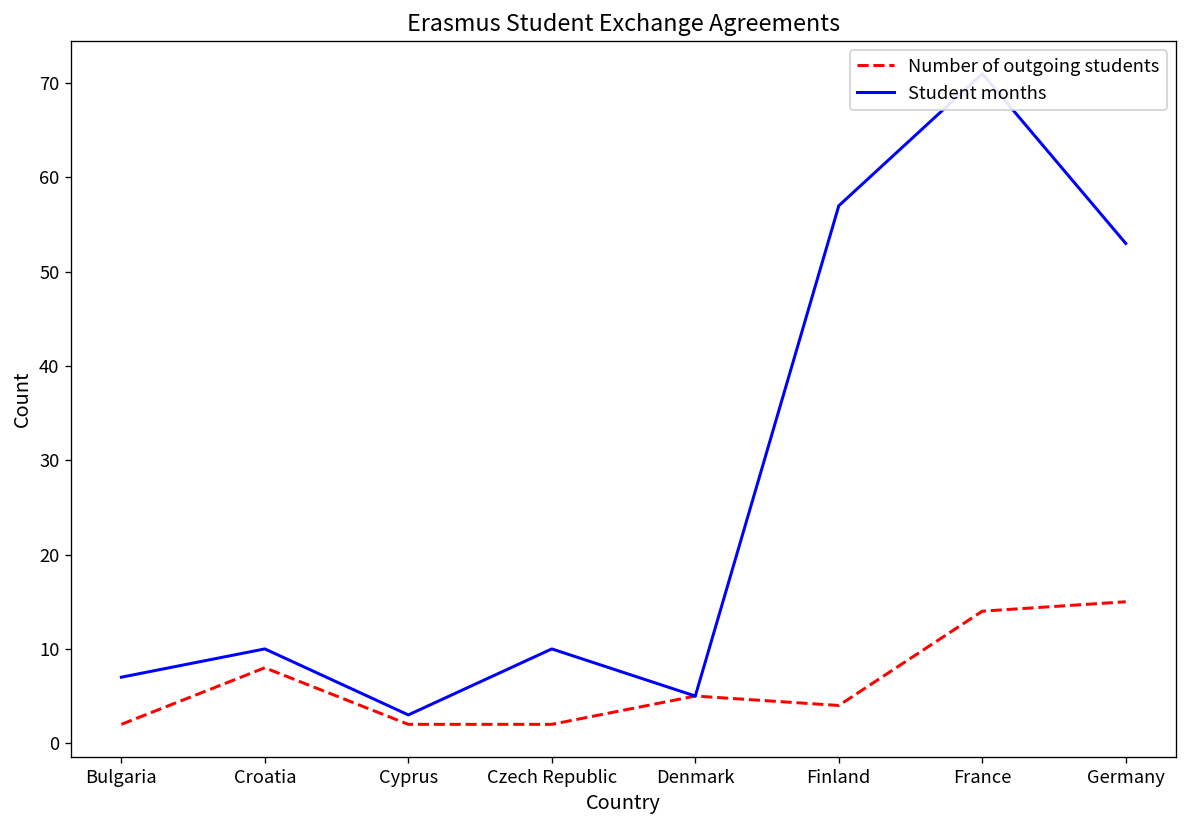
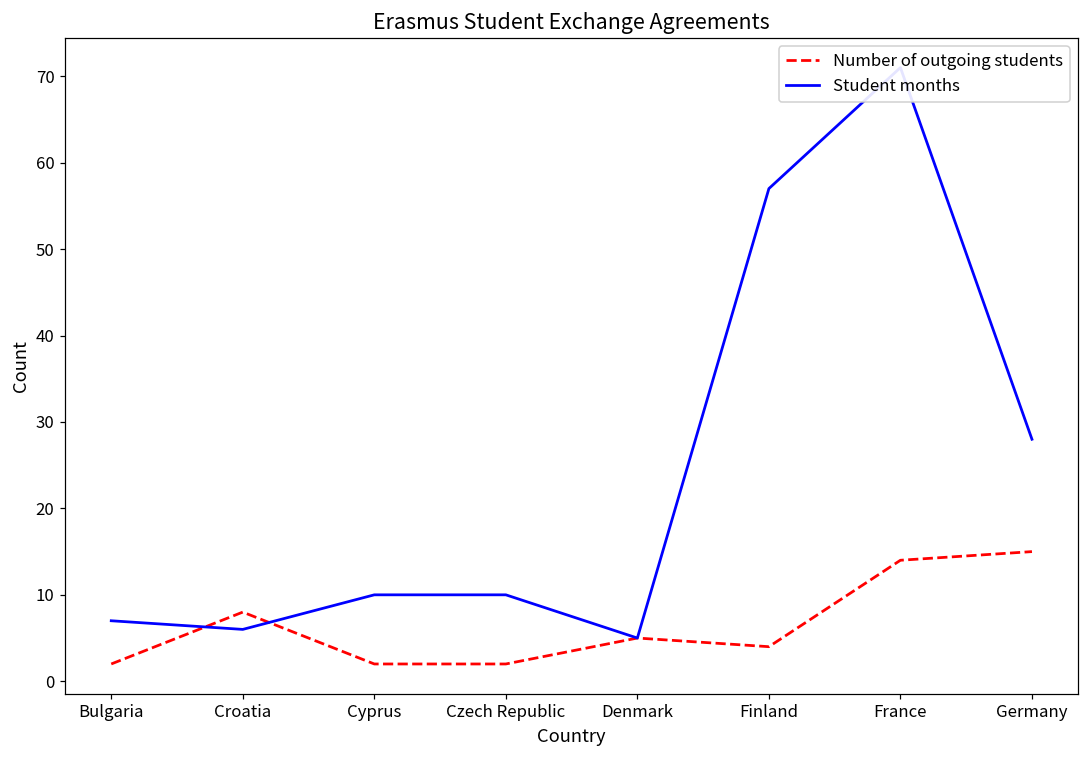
Student months, Croatia: 10 -> 6
Student months, Cyprus: 3 -> 10
Student months, Germany: 53 -> 28
